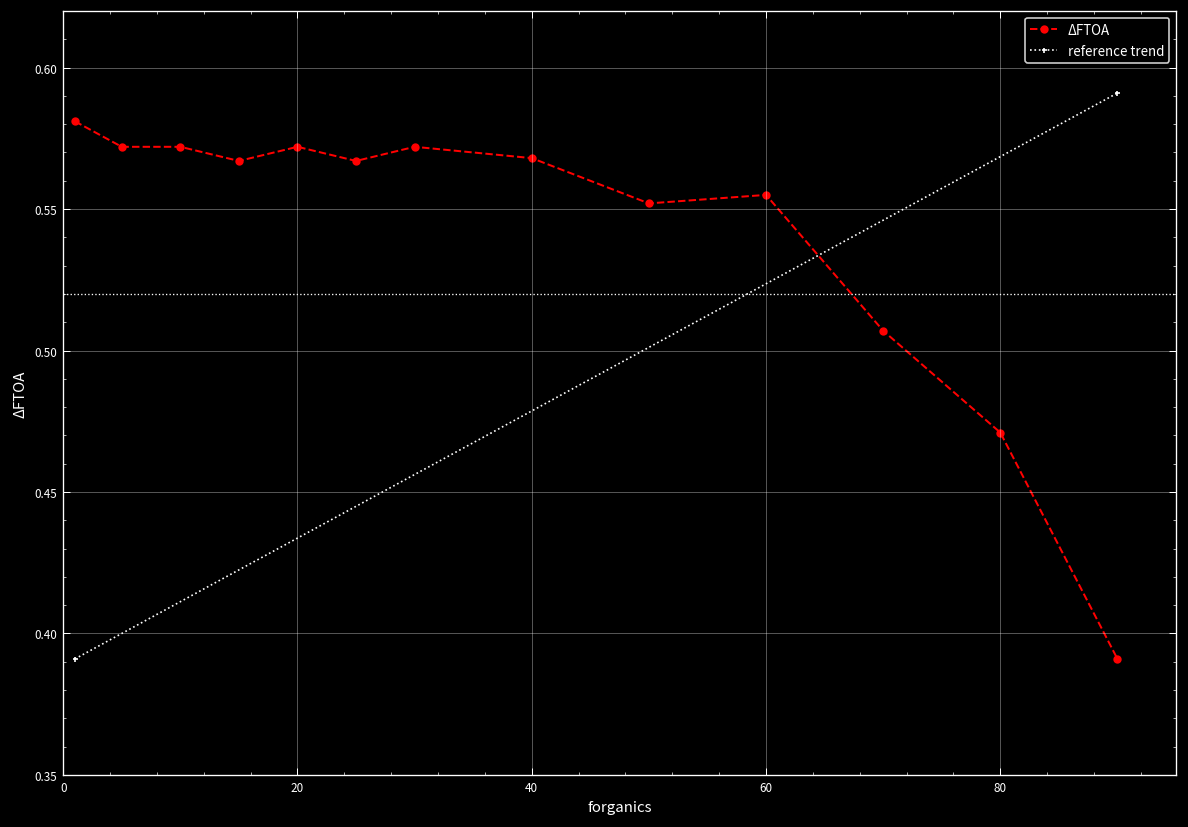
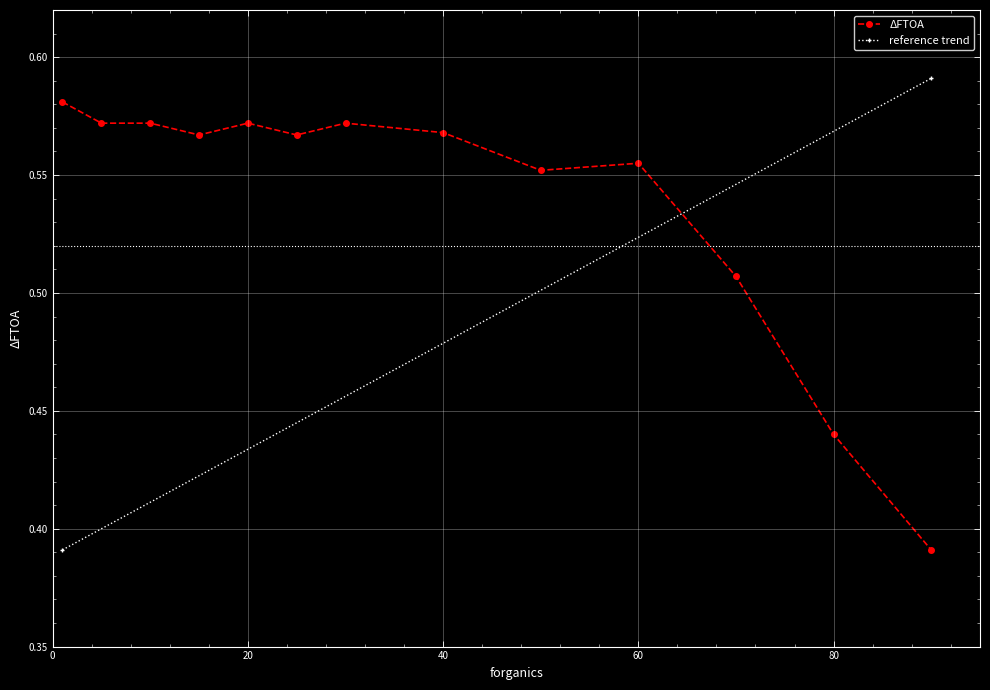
ΔFTOA, 80: 0.471 -> 0.440
